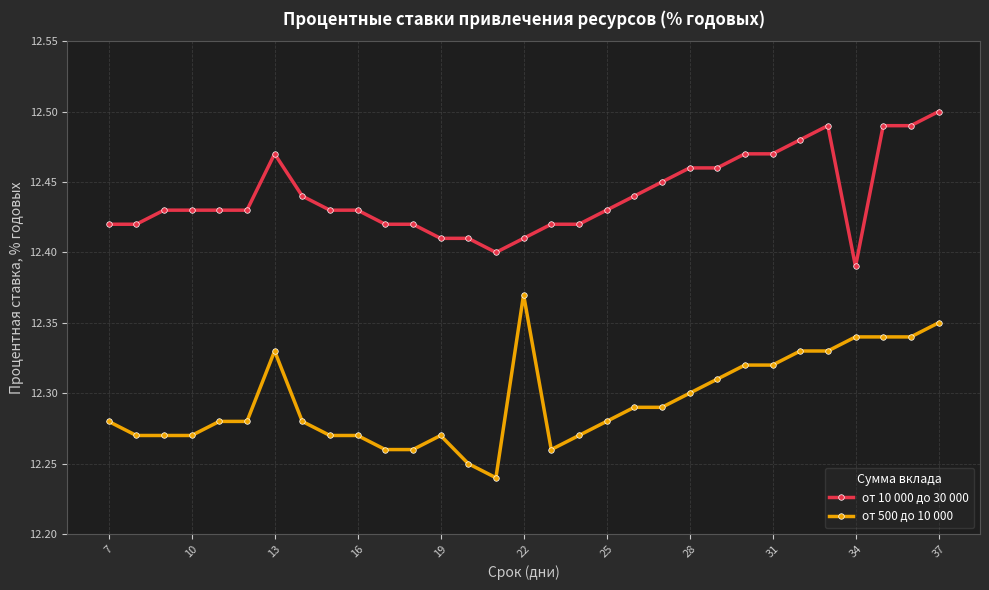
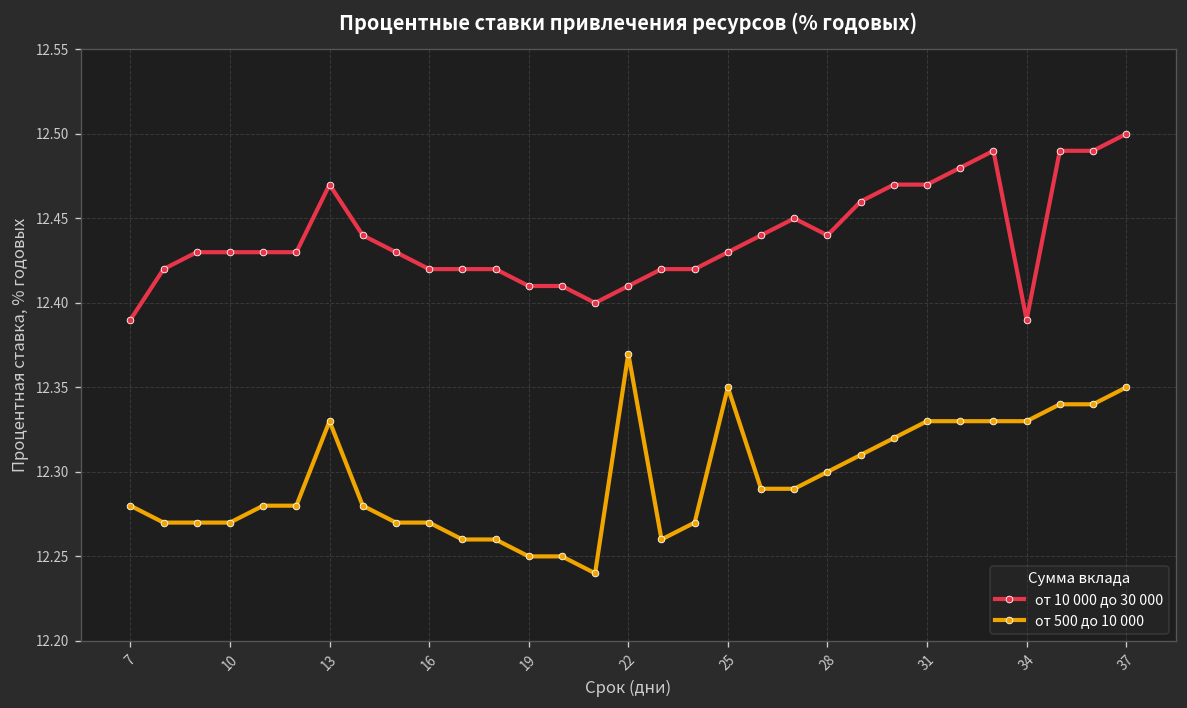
от 10 000 до 30 000, 7: 12.42 -> 12.39
от 10 000 до 30 000, 16: 12.43 -> 12.42
от 500 до 10 000, 19: 12.27 -> 12.25
от 500 до 10 000, 25: 12.28 -> 12.35
от 10 000 до 30 000, 28: 12.46 -> 12.44
от 500 до 10 000, 31: 12.32 -> 12.33
от 500 до 10 000, 34: 12.34 -> 12.33
